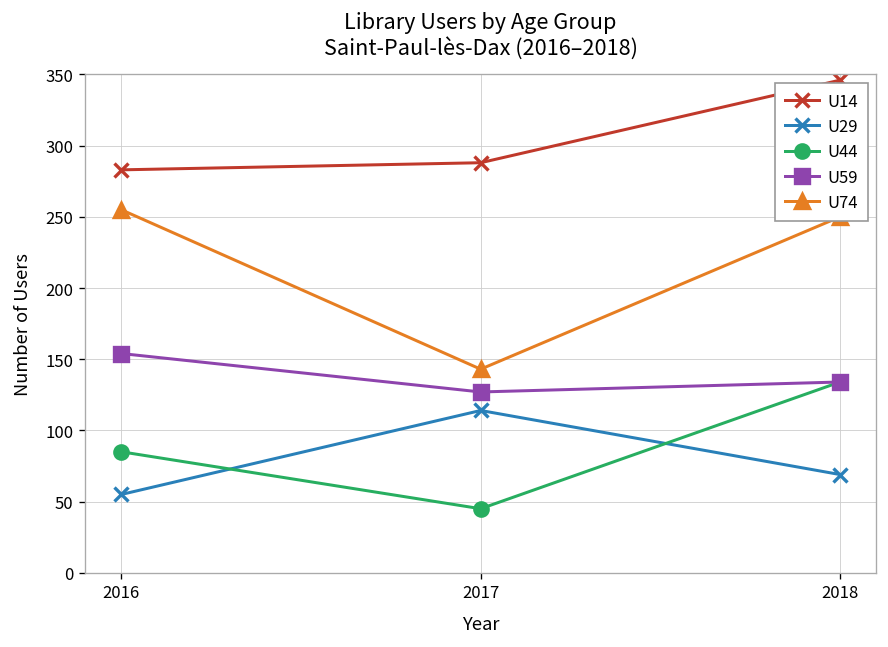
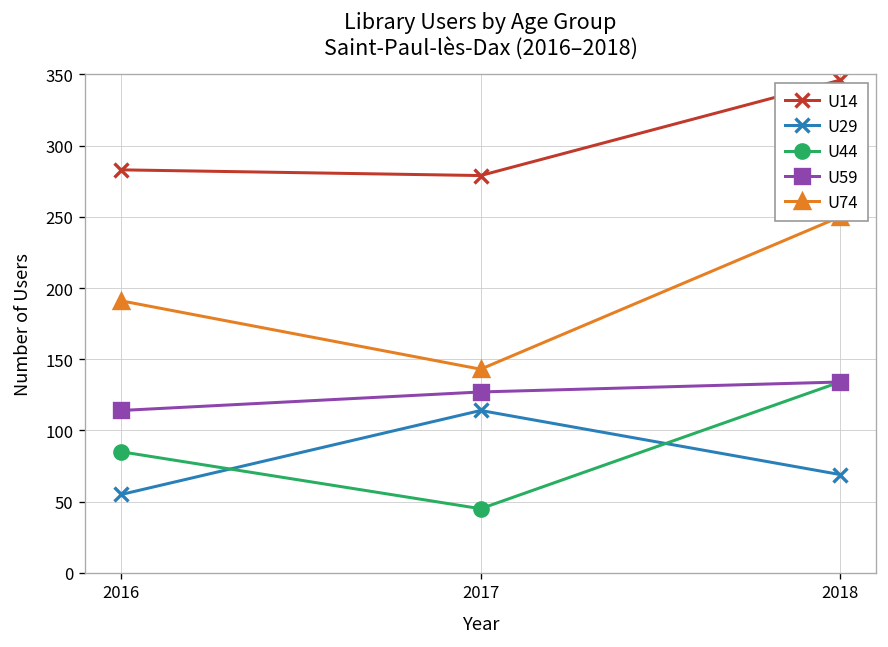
U59, 2016: 154 -> 114
U74, 2016: 255 -> 191
U14, 2017: 288 -> 279
